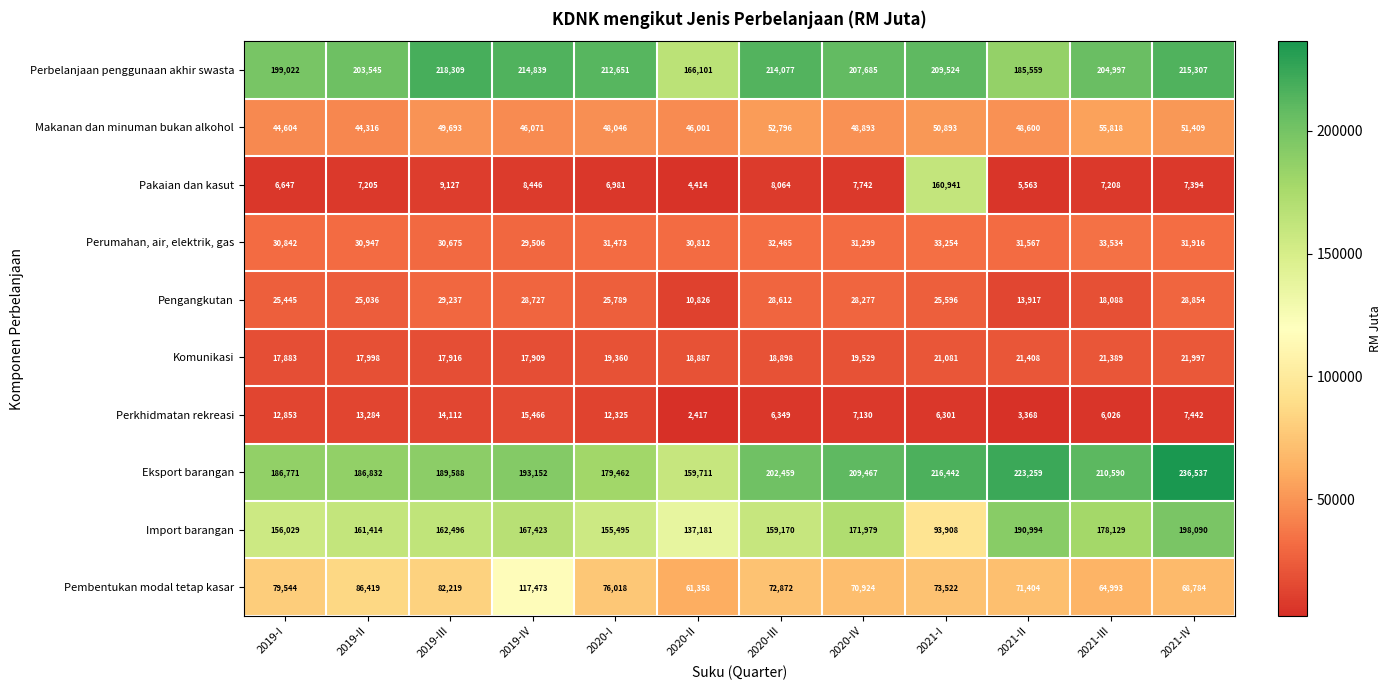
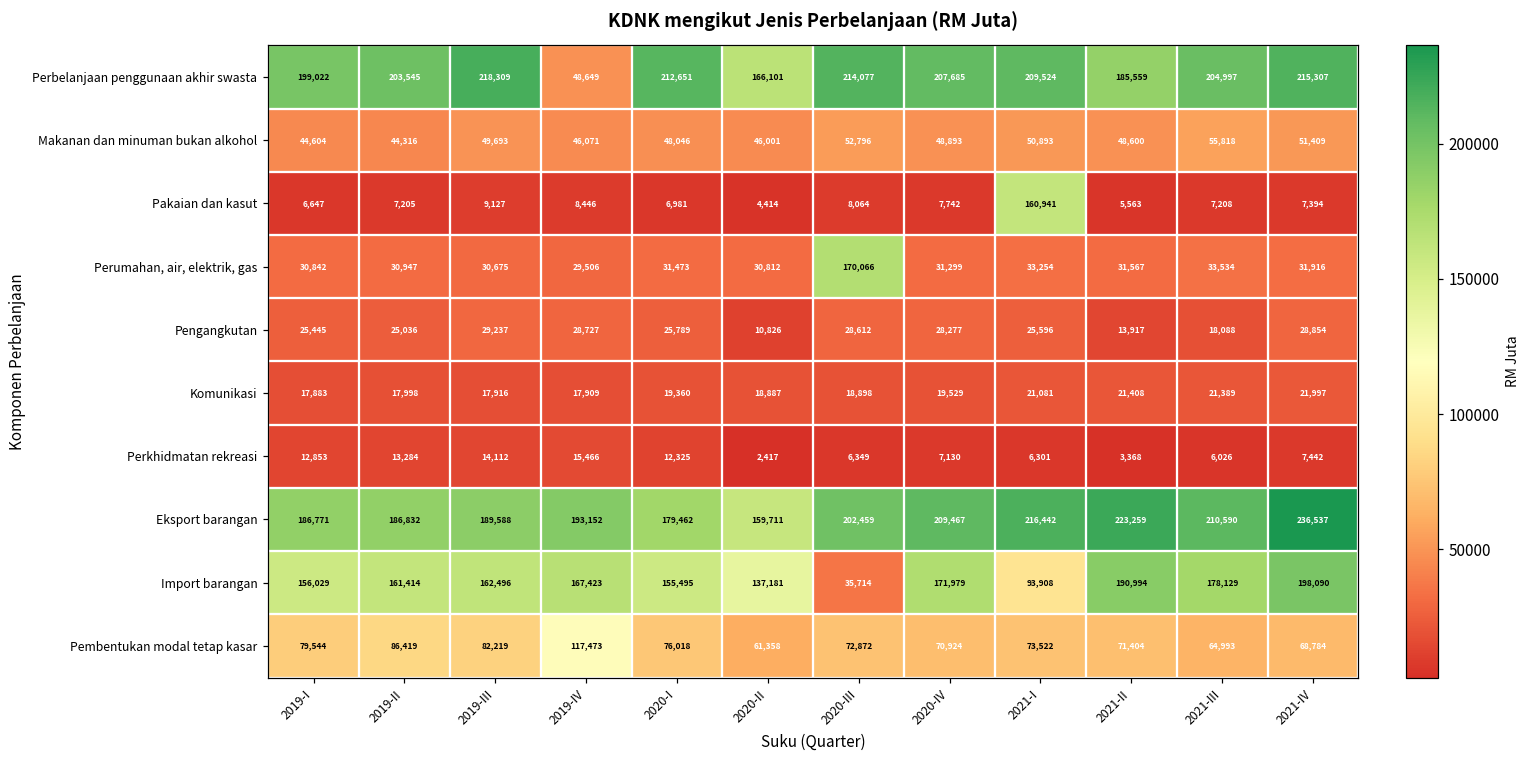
Perbelanjaan penggunaan akhir swasta, 2019-IV: 214,839 -> 48,649
Perumahan, air, elektrik, gas, 2020-III: 32,465 -> 170,066
Import barangan, 2020-III: 159,170 -> 35,714
